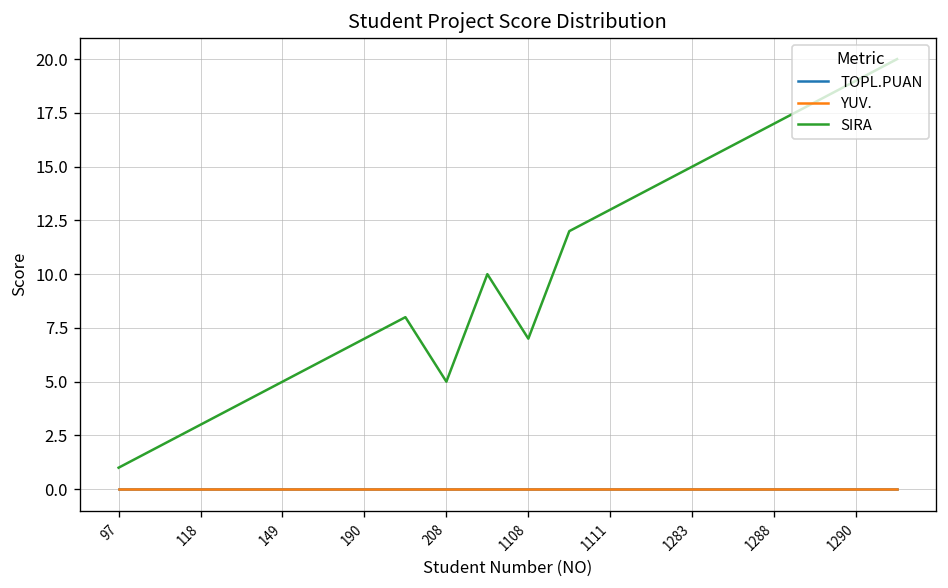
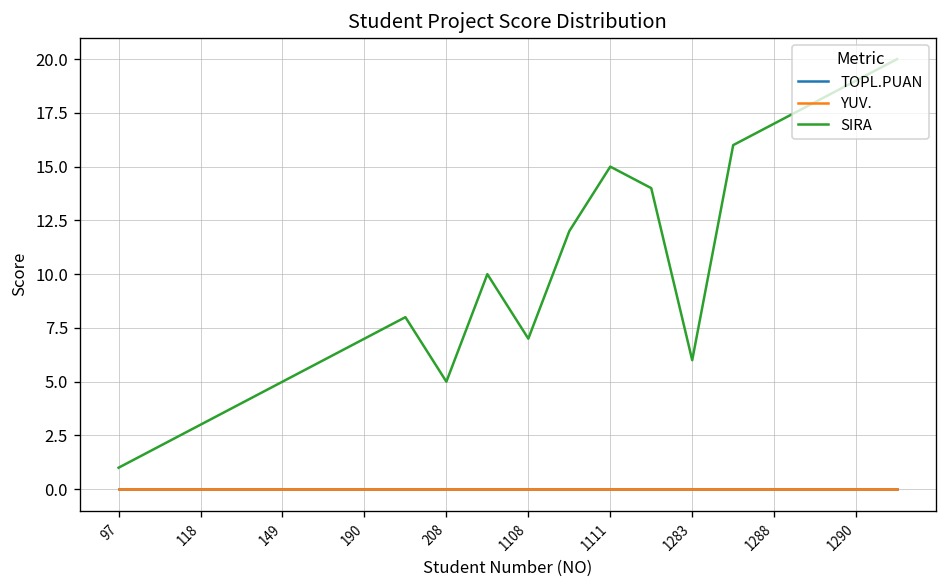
SIRA, 1111: 13 -> 15
SIRA, 1283: 15 -> 6
